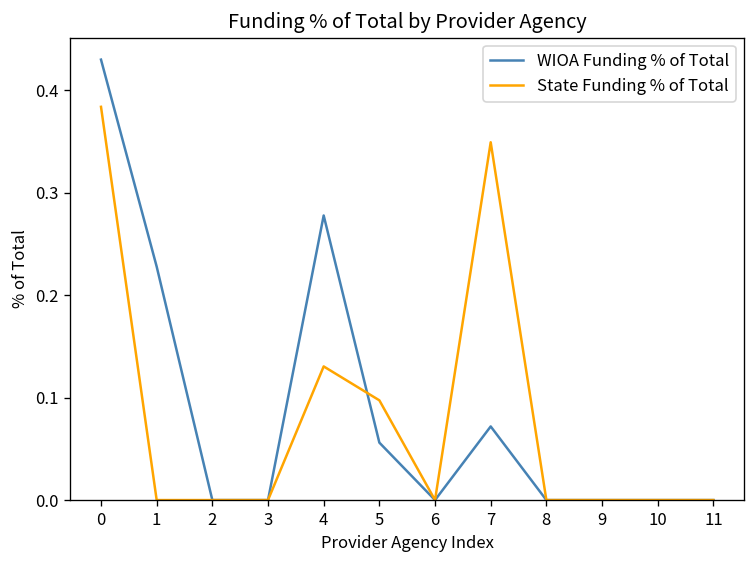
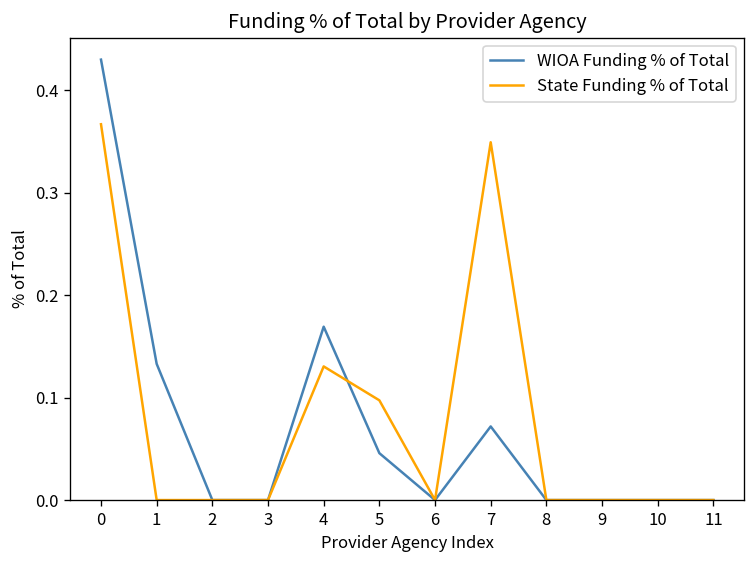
State Funding % of Total, 0: 0.38 -> 0.37
WIOA Funding % of Total, 1: 0.23 -> 0.13
WIOA Funding % of Total, 4: 0.28 -> 0.17
WIOA Funding % of Total, 5: 0.06 -> 0.05
